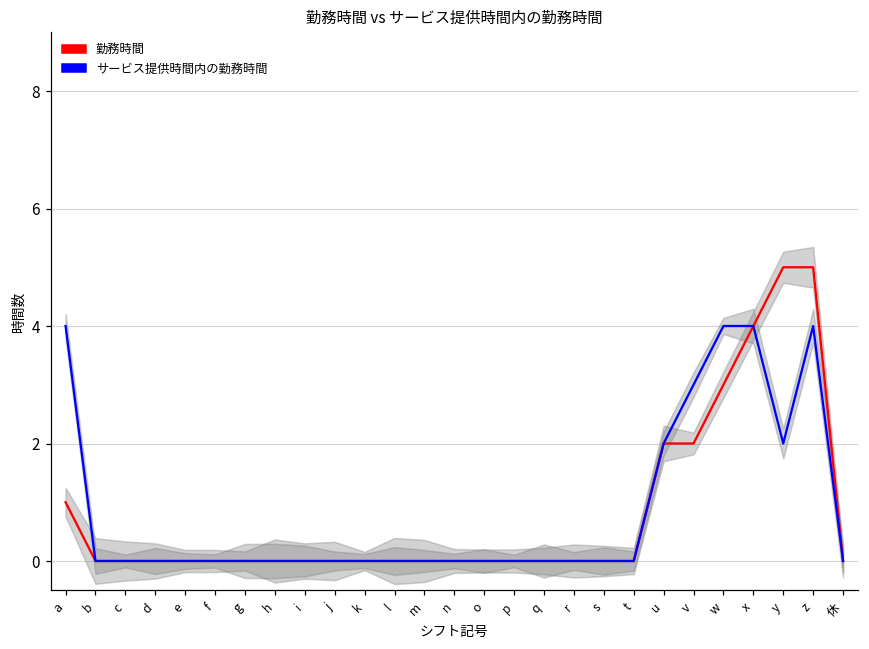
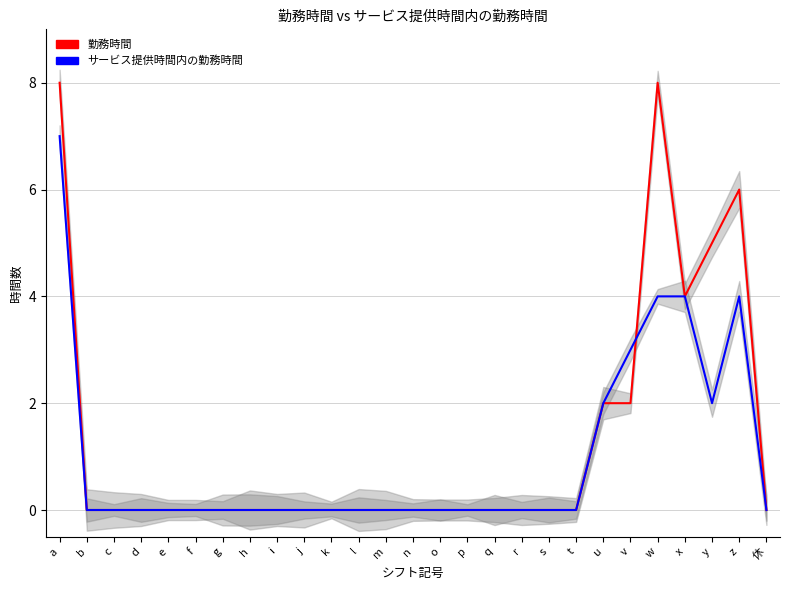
勤務時間, a: 1 -> 8
サービス提供時間内の勤務時間, a: 4 -> 7
勤務時間, w: 3 -> 8
勤務時間, z: 5 -> 6
